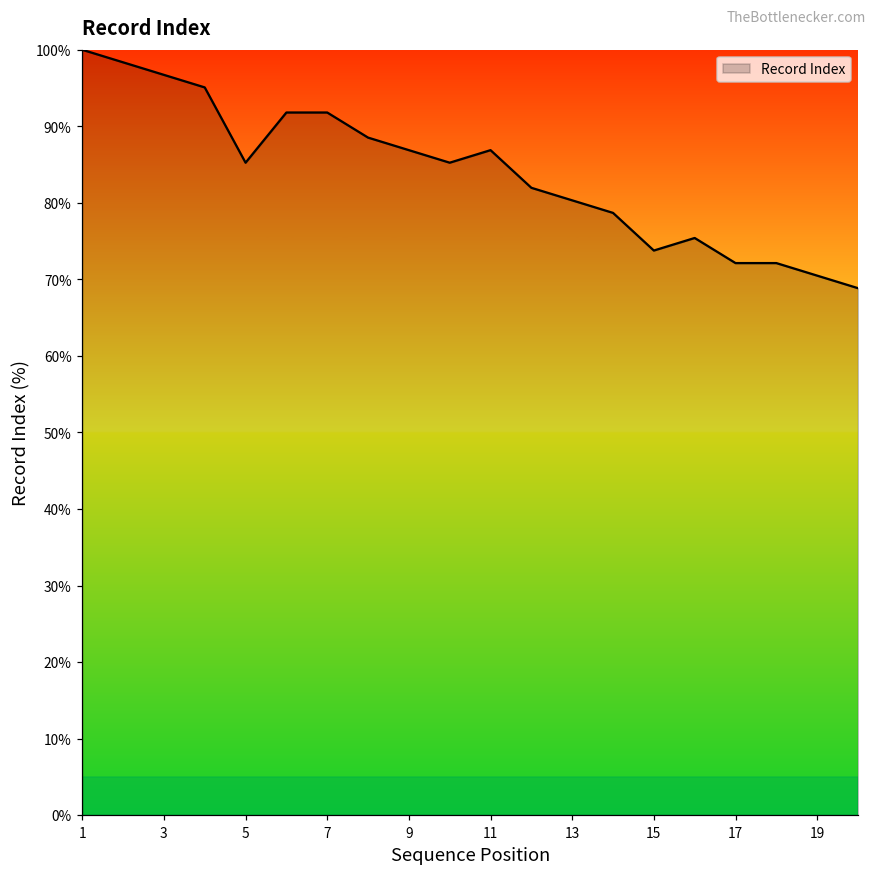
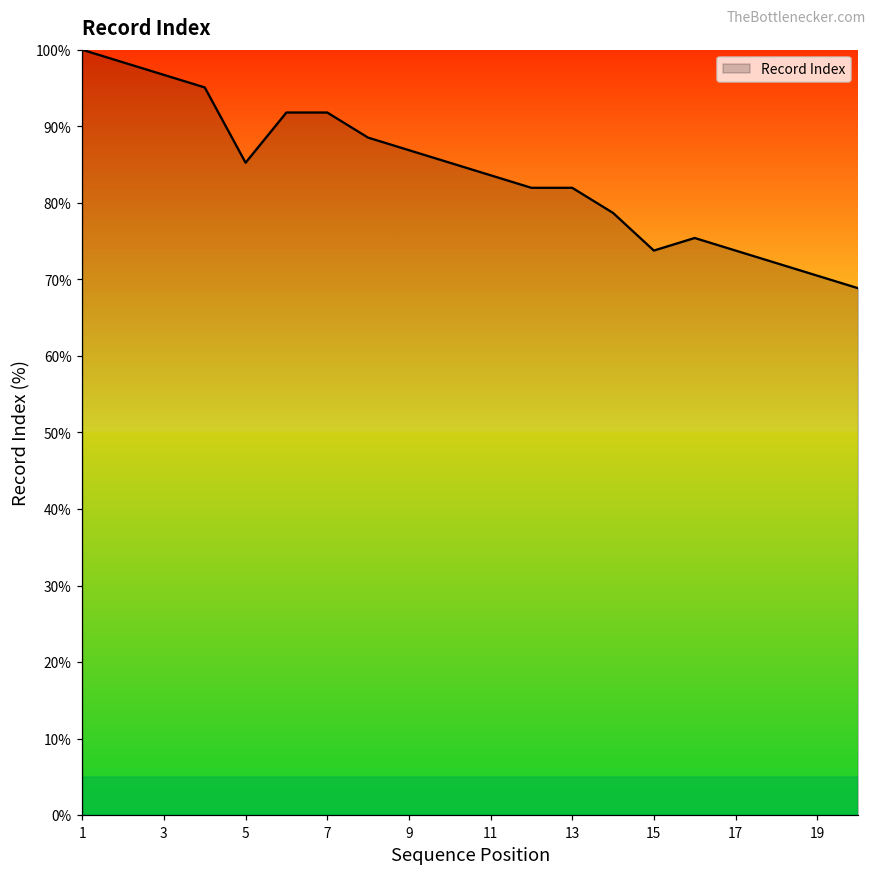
11: 87% -> 84%
13: 80% -> 82%
17: 72% -> 74%
